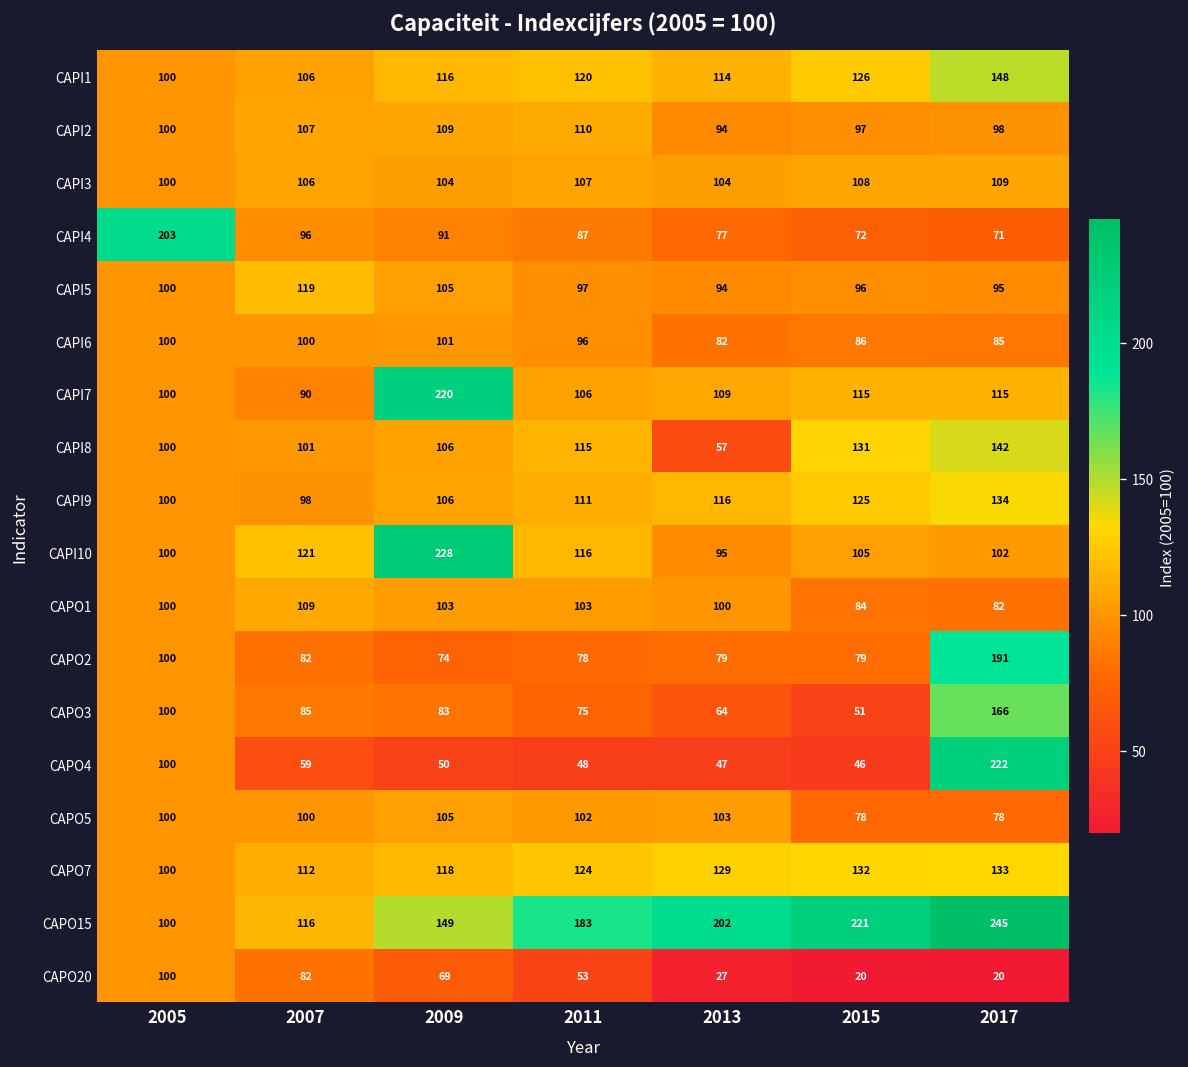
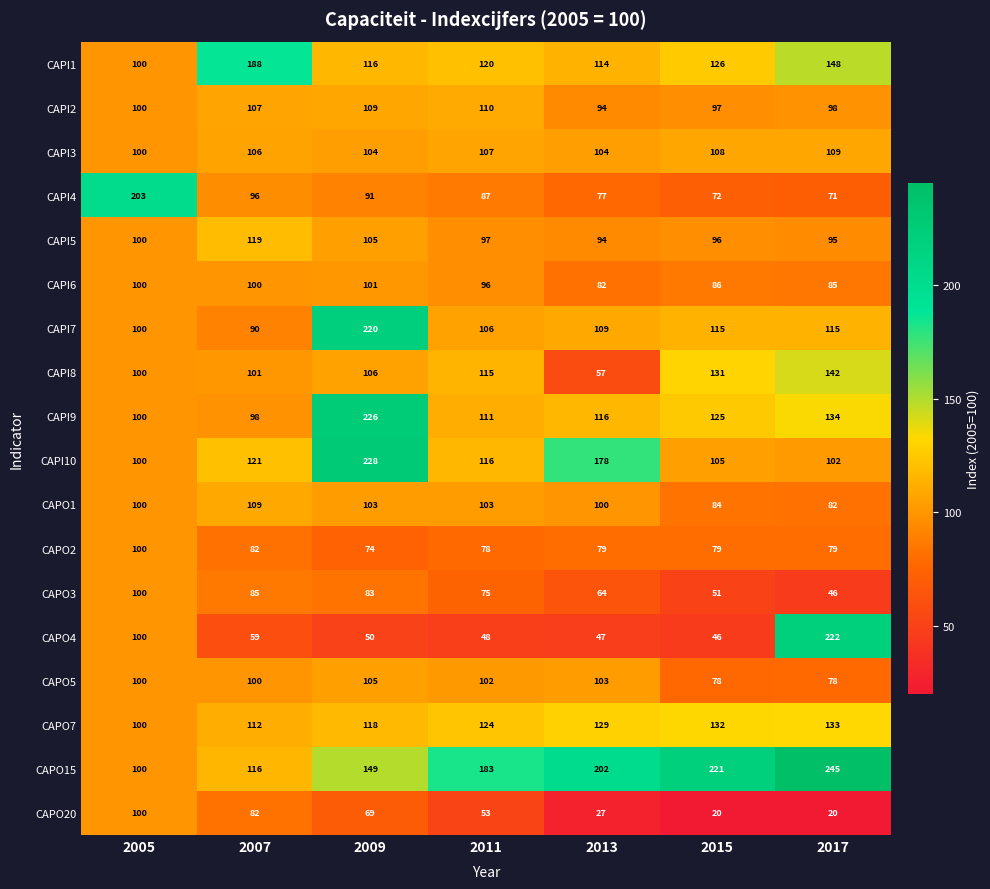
CAPI1, 2007: 106 -> 188
CAPI9, 2009: 106 -> 226
CAPI10, 2013: 95 -> 178
CAPO2, 2017: 191 -> 79
CAPO3, 2017: 166 -> 46
